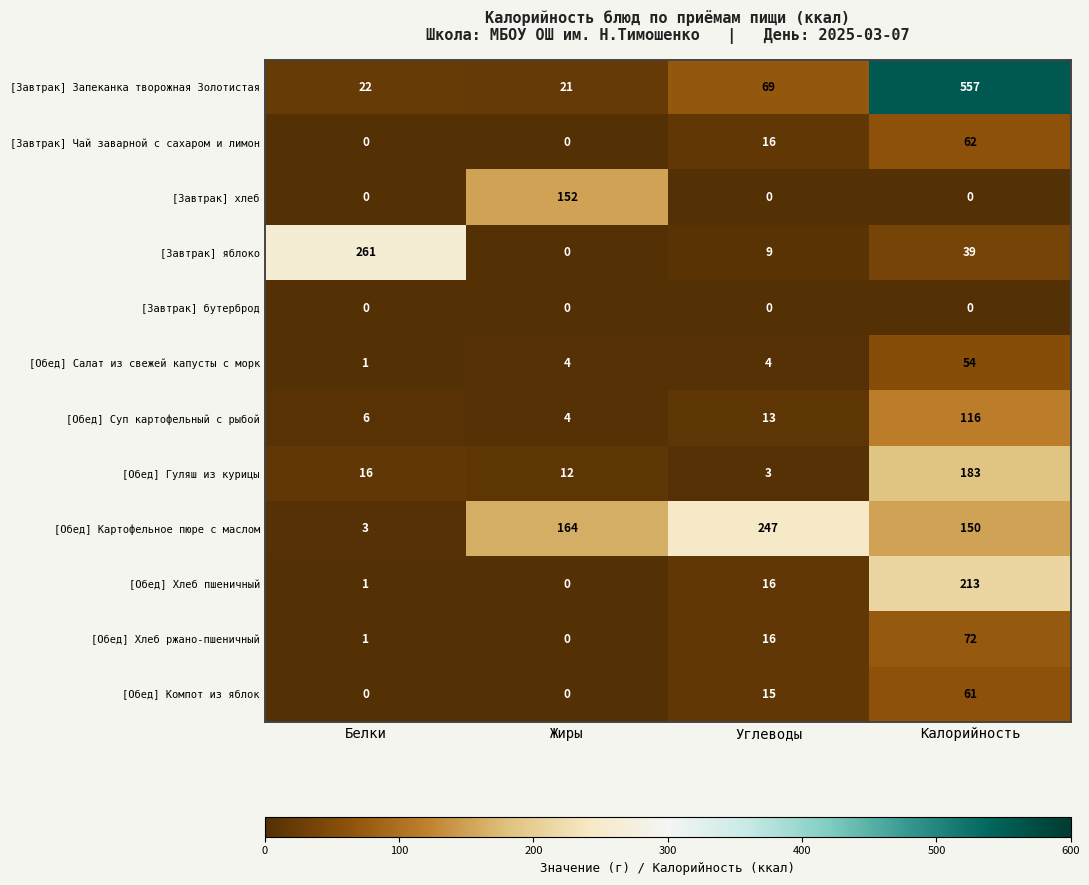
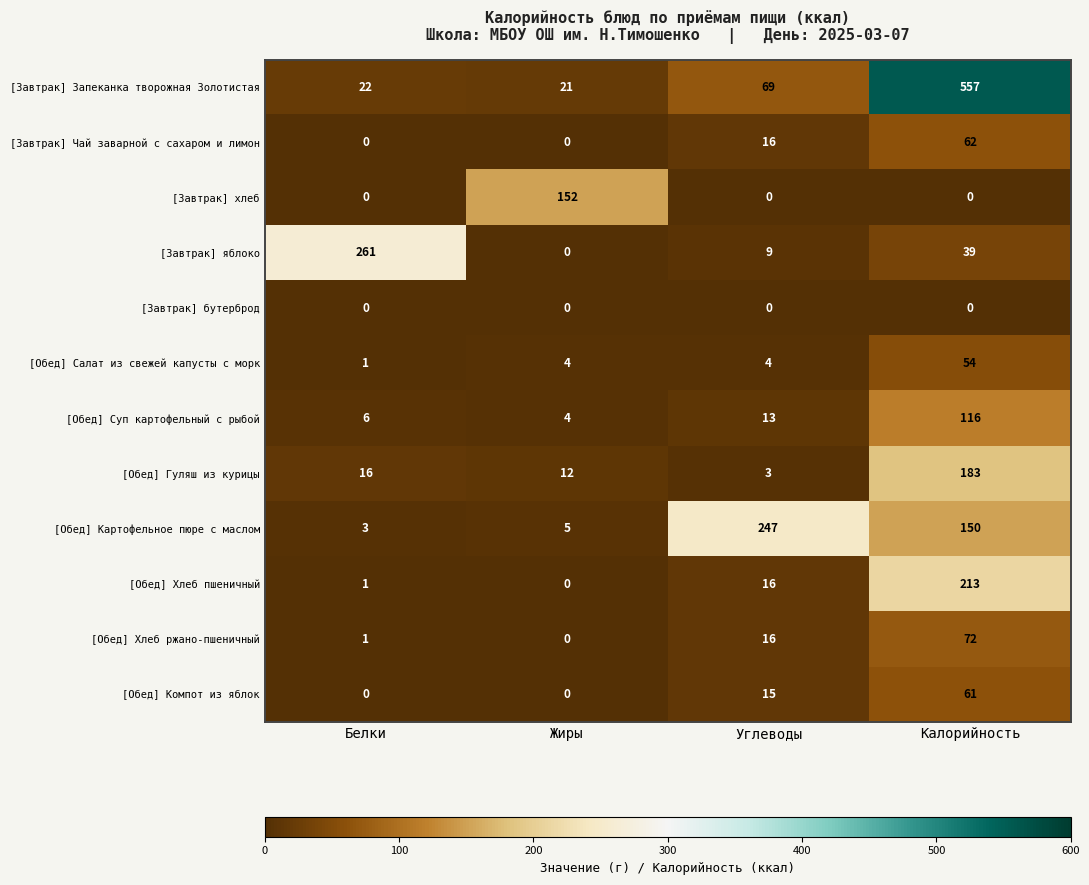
[Обед] Картофельное пюре с маслом, Жиры: 164 -> 5
